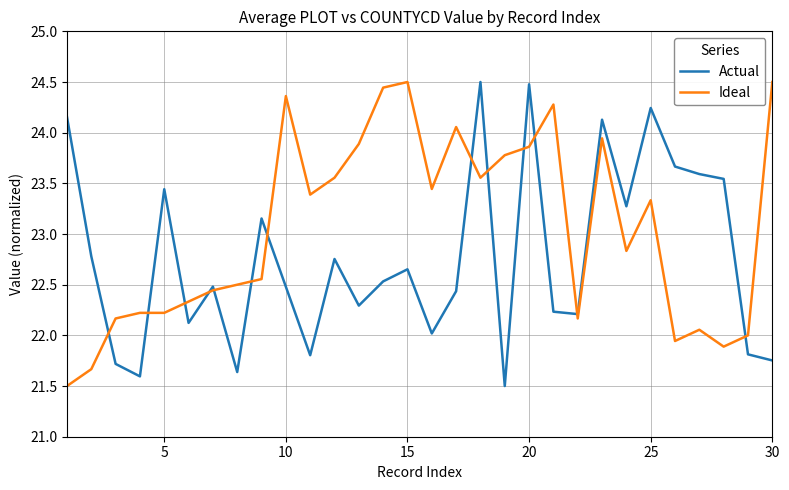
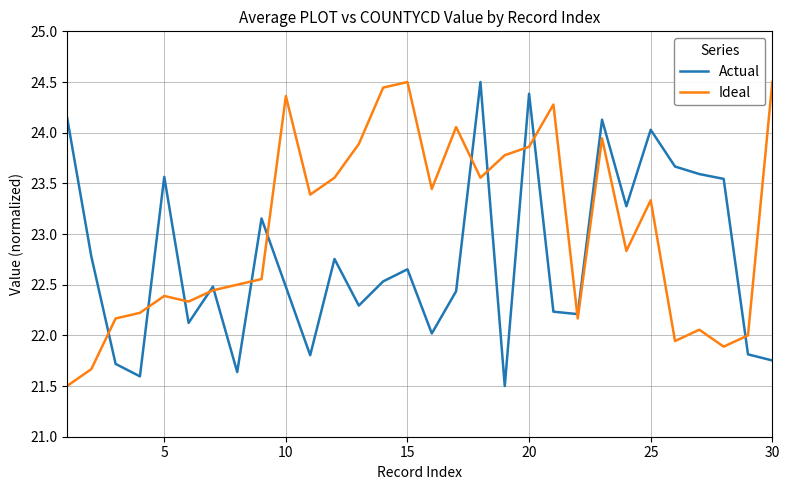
Actual, 5: 23.44 -> 23.56
Ideal, 5: 22.22 -> 22.39
Actual, 20: 24.48 -> 24.38
Actual, 25: 24.24 -> 24.03
